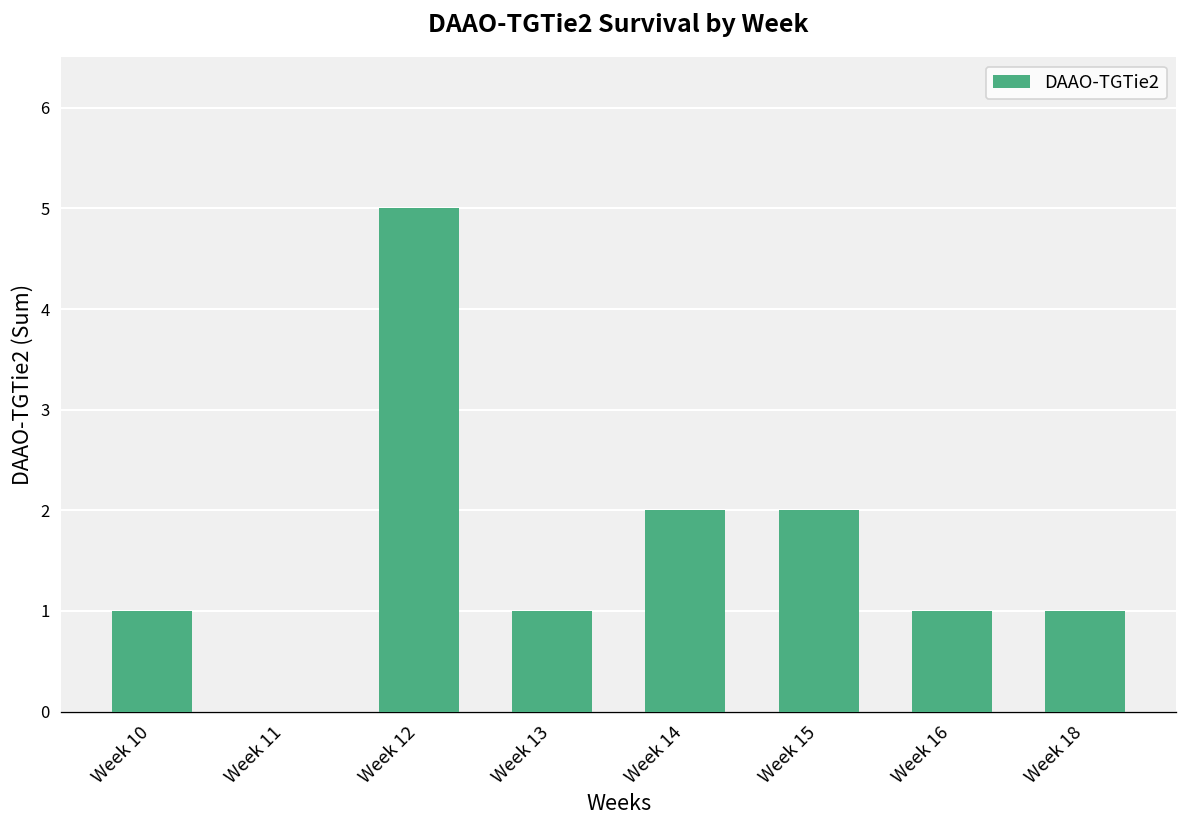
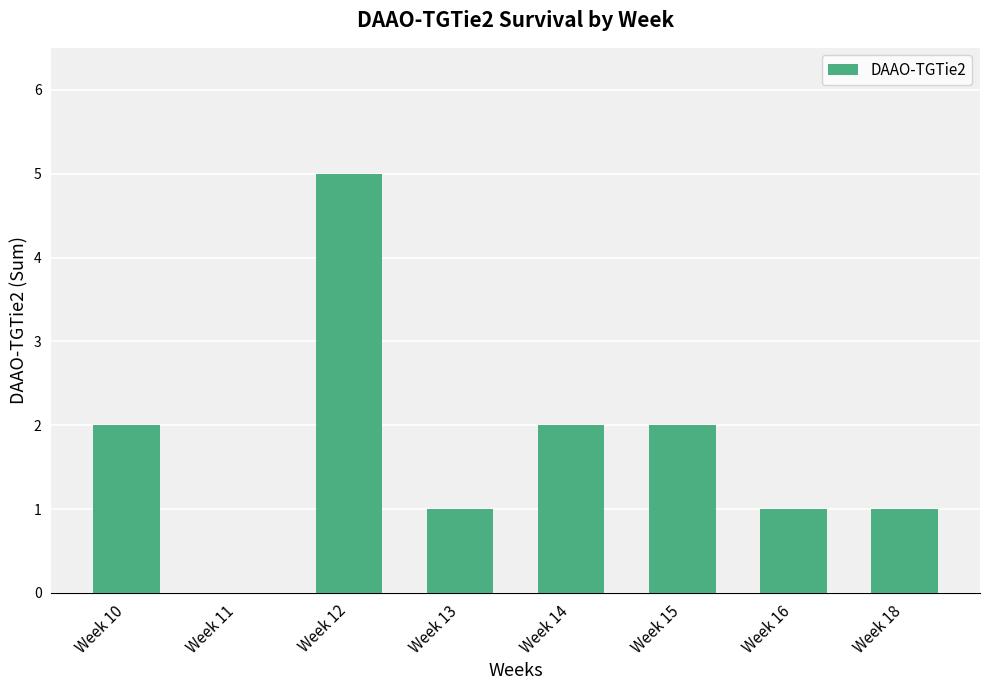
Week 10: 1 -> 2
